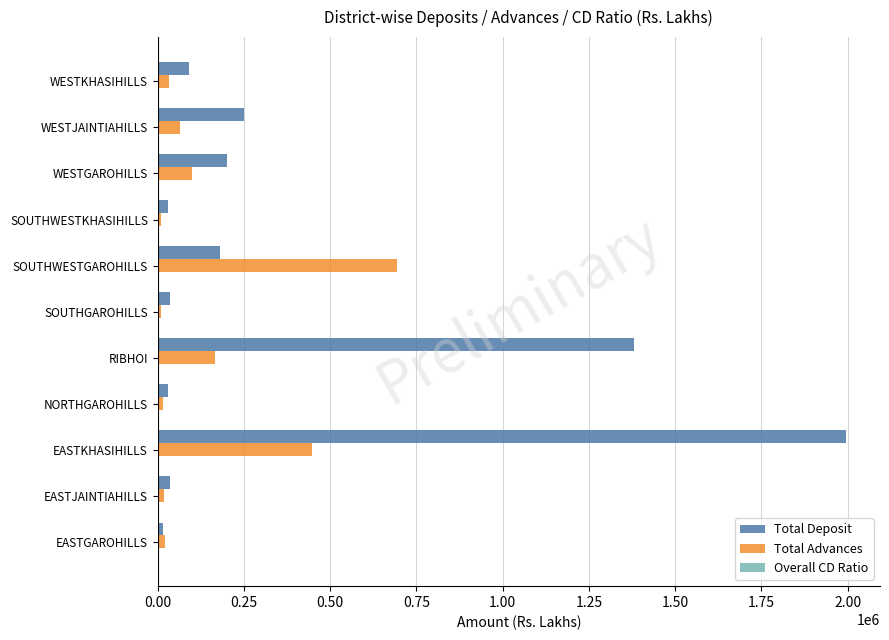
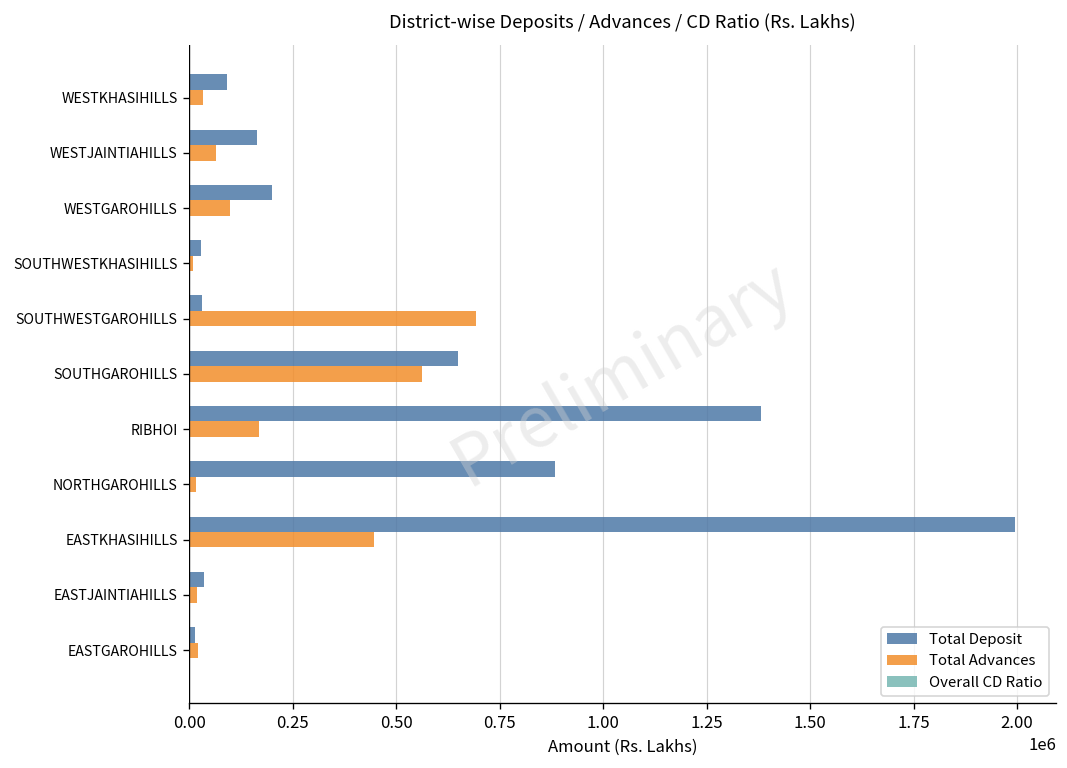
Total Deposit, WESTJAINTIAHILLS: 250000 -> 160000
Total Deposit, SOUTHWESTGAROHILLS: 180000 -> 30000
Total Deposit, SOUTHGAROHILLS: 40000 -> 650000
Total Advances, SOUTHGAROHILLS: 10000 -> 560000
Total Deposit, NORTHGAROHILLS: 30000 -> 880000
